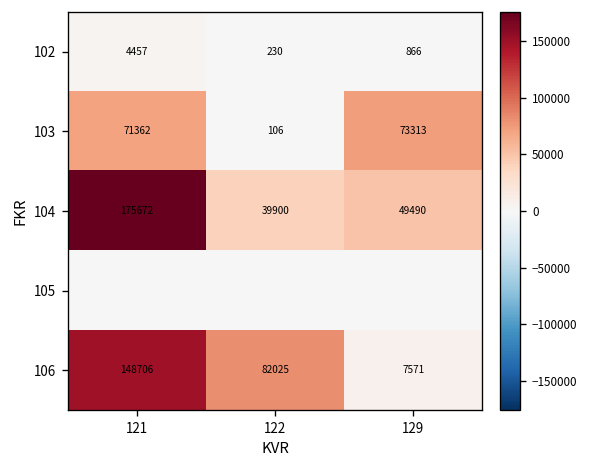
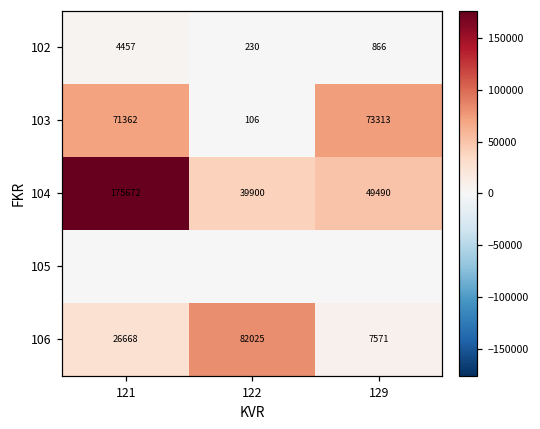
106, 121: 148706 -> 26668
